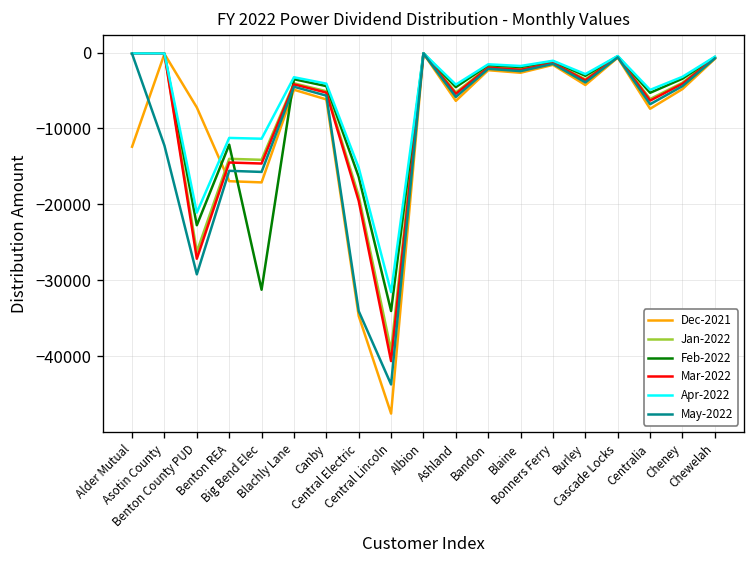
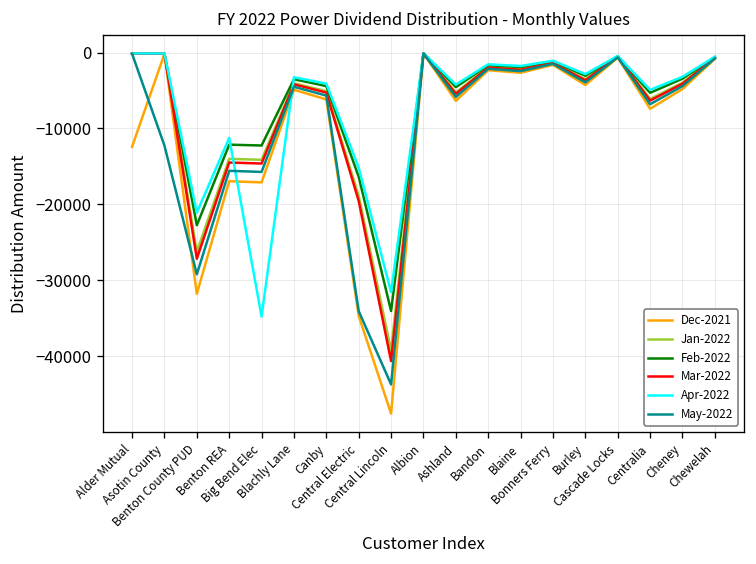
Dec-2021, Benton County PUD: -7000 -> -32000
Feb-2022, Big Bend Elec: -31000 -> -12000
Apr-2022, Big Bend Elec: -11000 -> -35000
